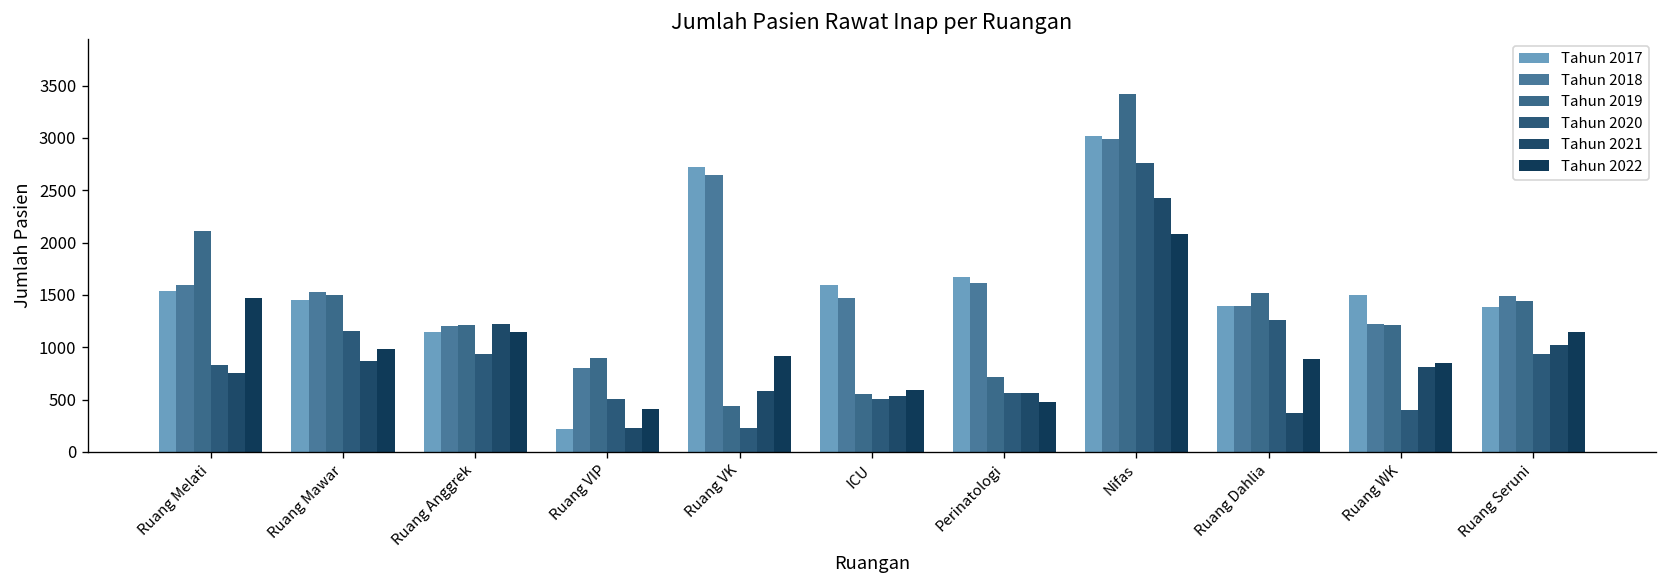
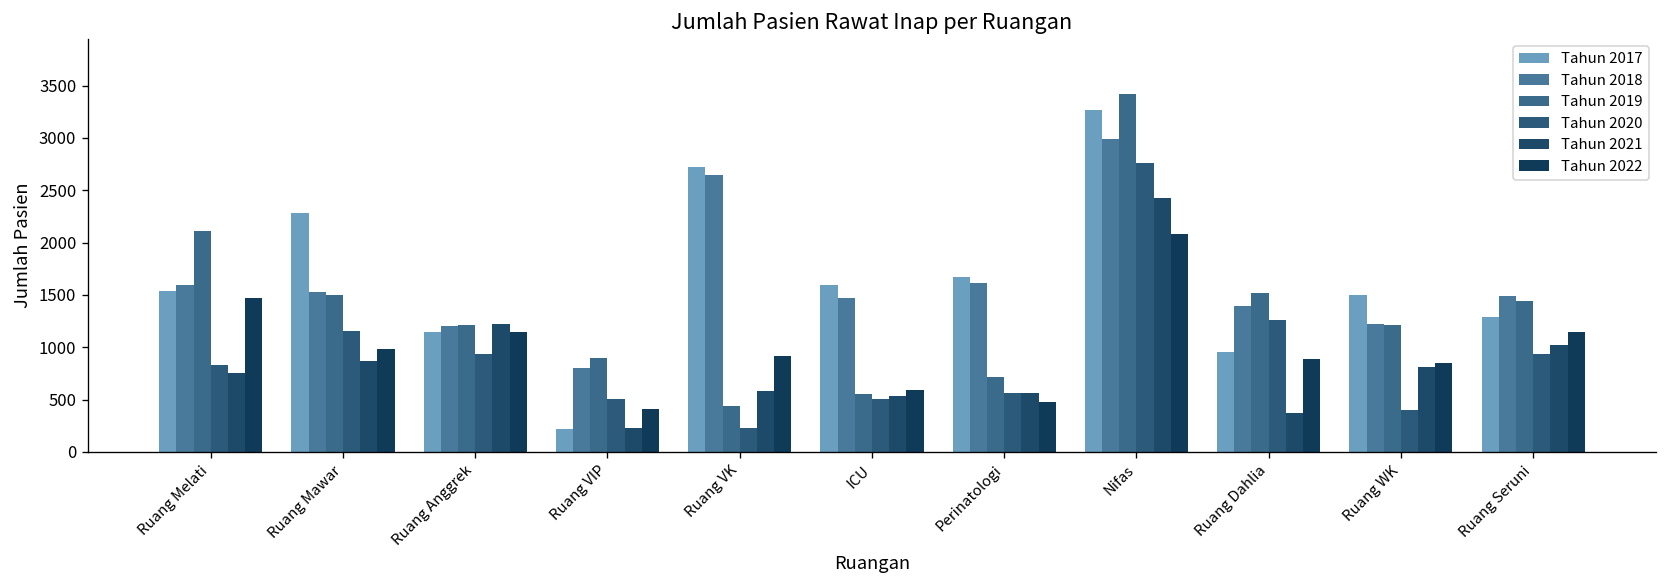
Tahun 2017, Ruang Mawar: 1500 -> 2300
Tahun 2017, Nifas: 3000 -> 3300
Tahun 2017, Ruang Dahlia: 1400 -> 1000
Tahun 2017, Ruang Seruni: 1400 -> 1300
